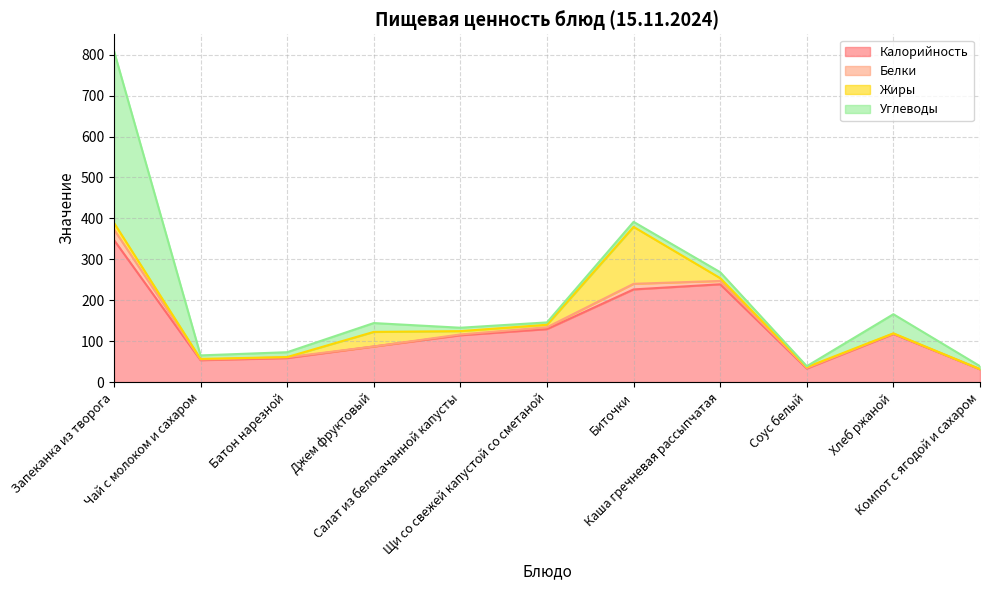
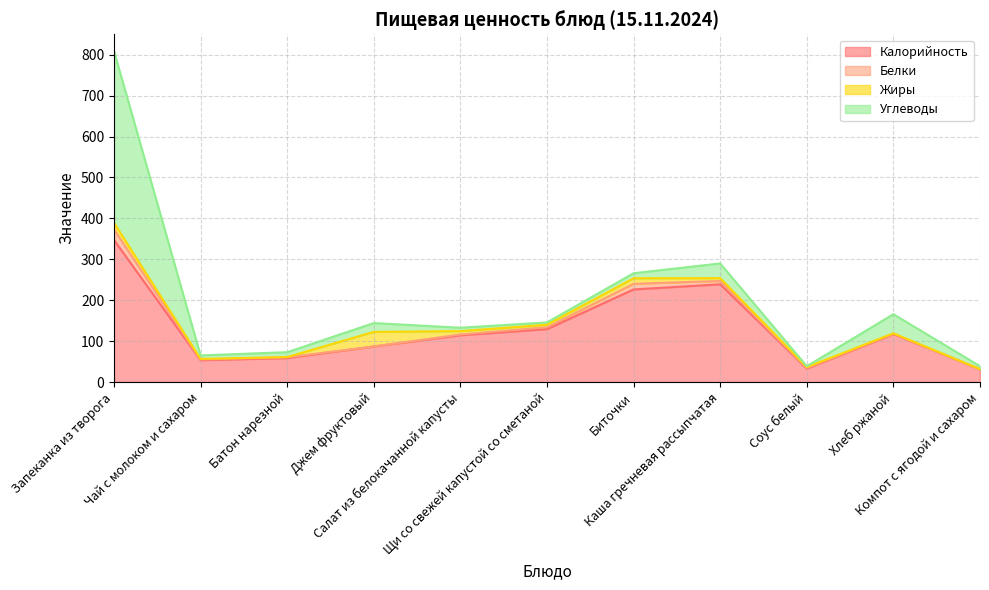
Жиры, Биточки: 140 -> 10
Углеводы, Каша гречневая рассыпчатая: 10 -> 40
